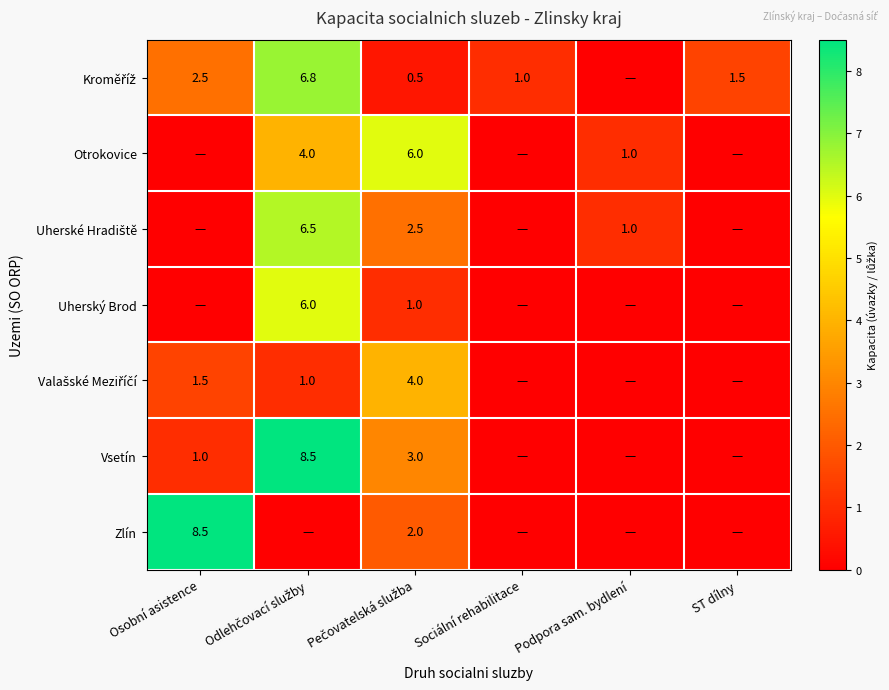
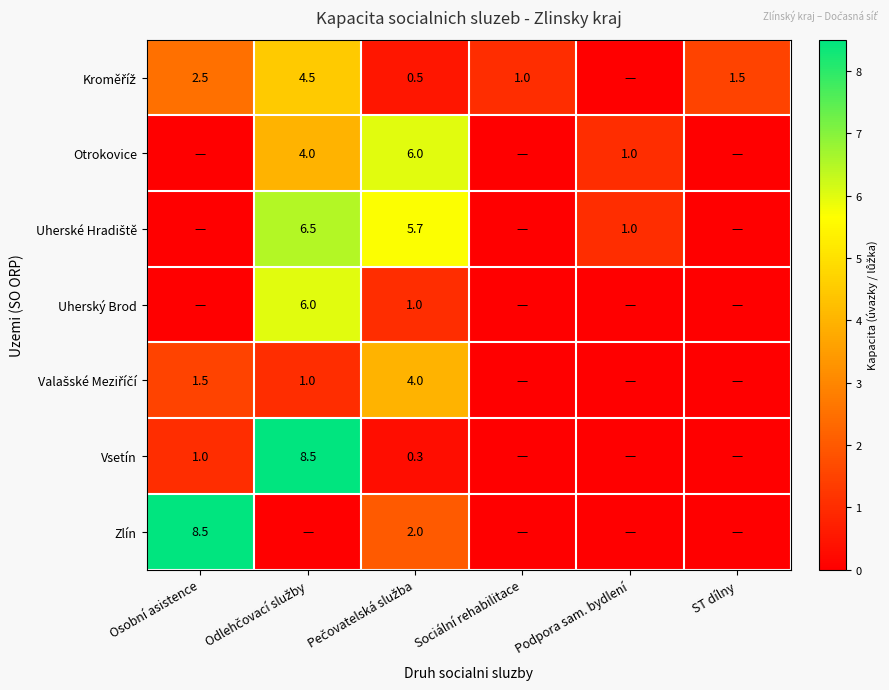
Kroměříž, Odlehčovací služby: 6.8 -> 4.5
Uherské Hradiště, Pečovatelská služba: 2.5 -> 5.7
Vsetín, Pečovatelská služba: 3.0 -> 0.3
